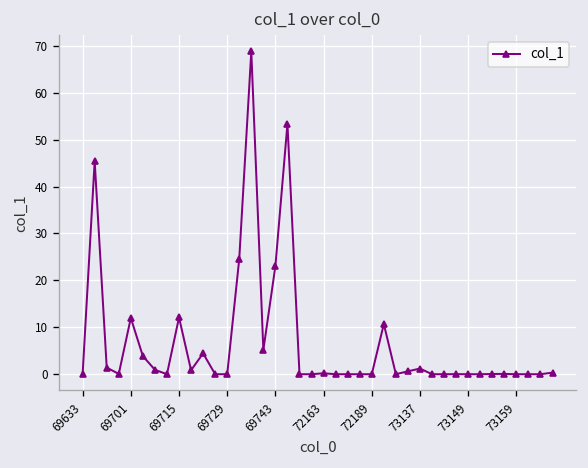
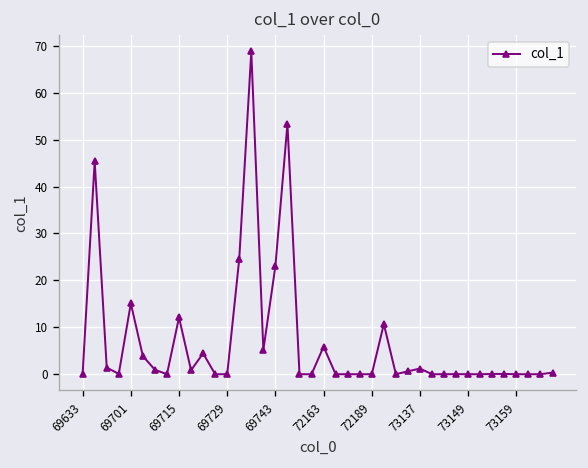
69701: 12 -> 15
72163: 0 -> 6
